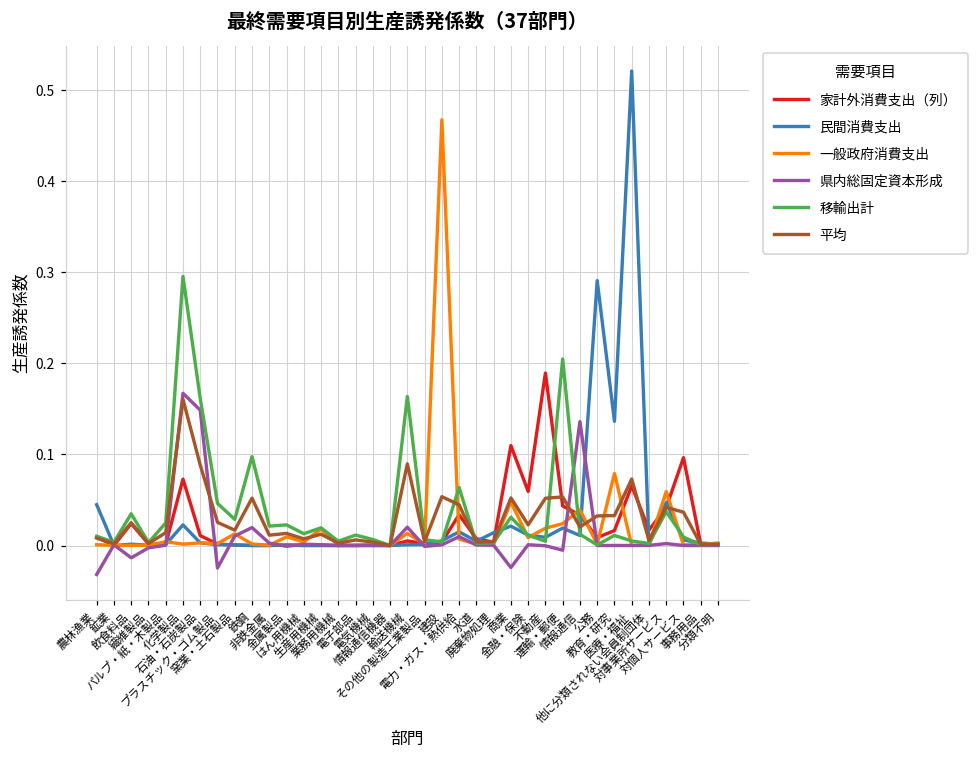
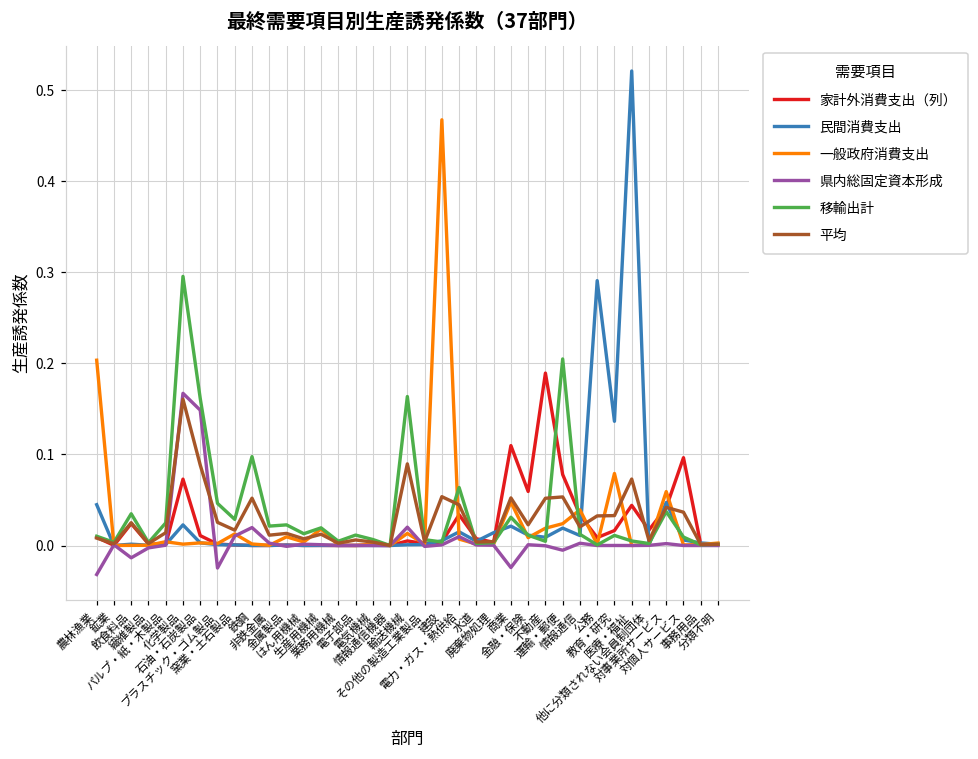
一般政府消費支出, 農林漁業: 0.00 -> 0.20
家計外消費支出（列）, 運輸・郵便: 0.04 -> 0.08
県内総固定資本形成, 情報通信: 0.14 -> 0.00
家計外消費支出（列）, 医療・福祉: 0.07 -> 0.04
